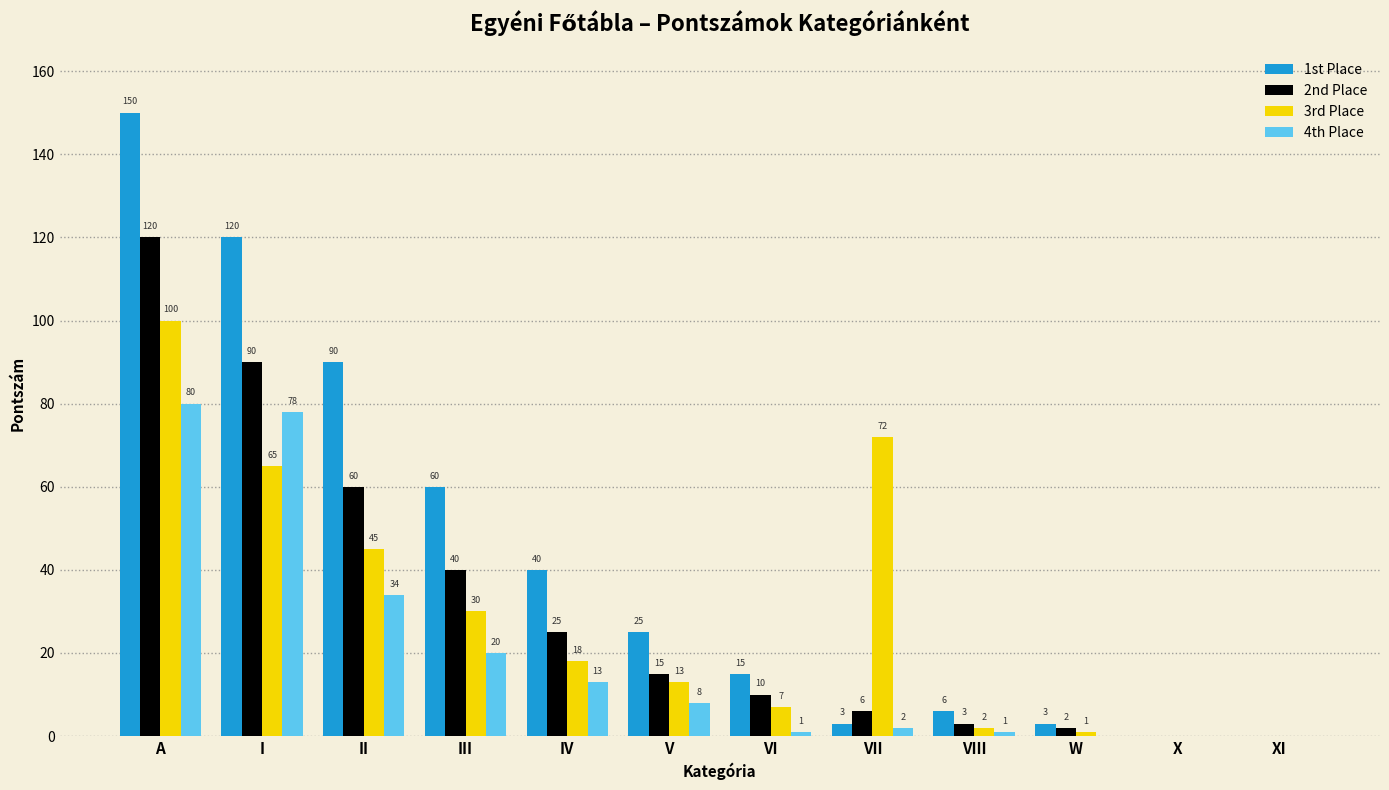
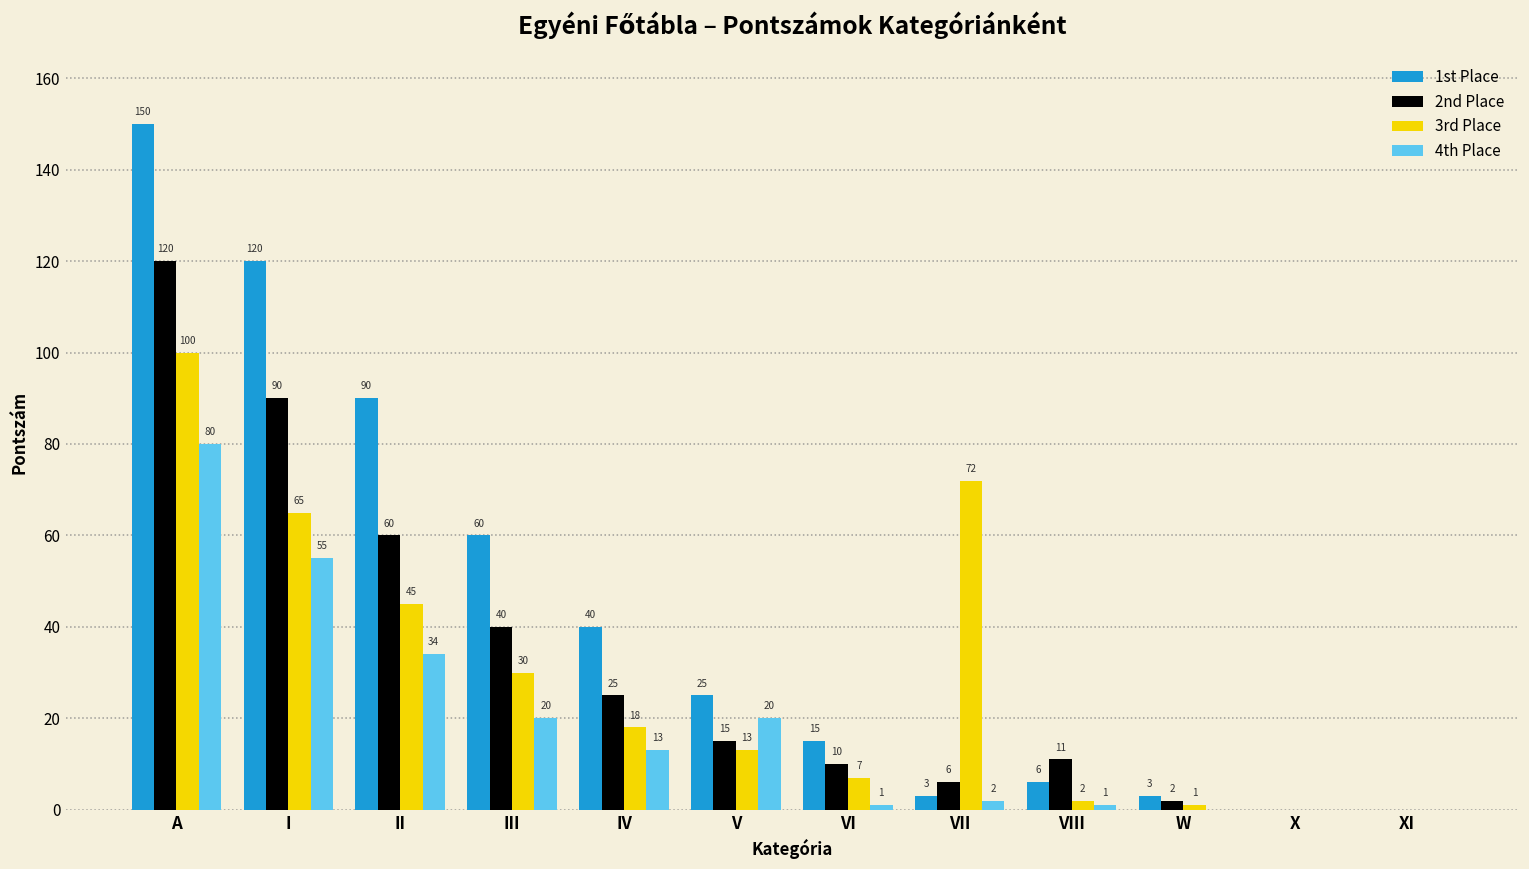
4th Place, I: 78 -> 55
4th Place, V: 8 -> 20
2nd Place, VIII: 3 -> 11
